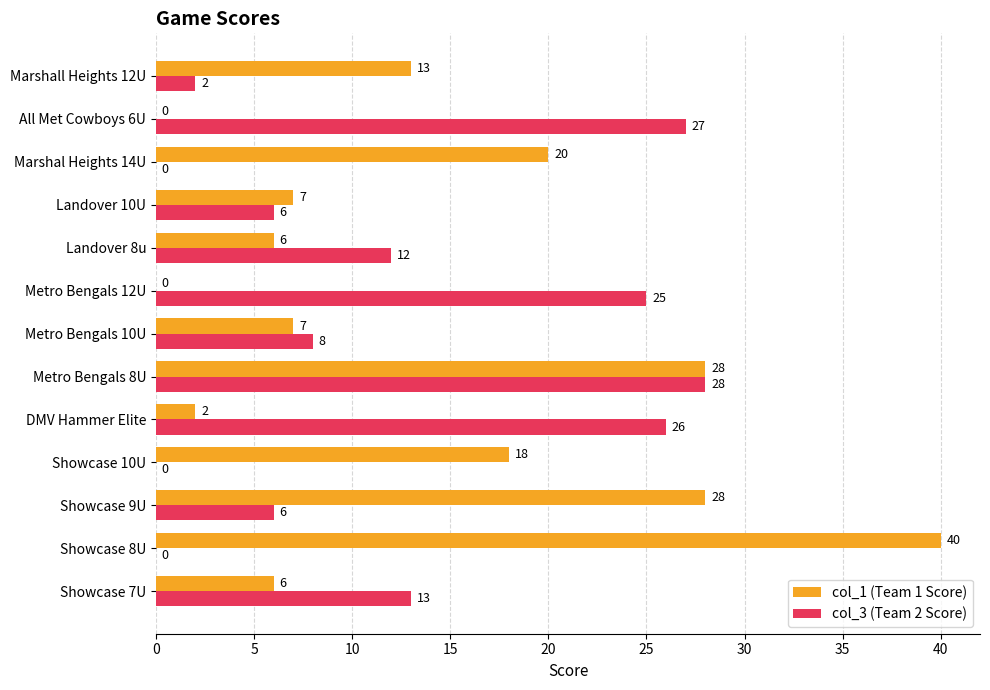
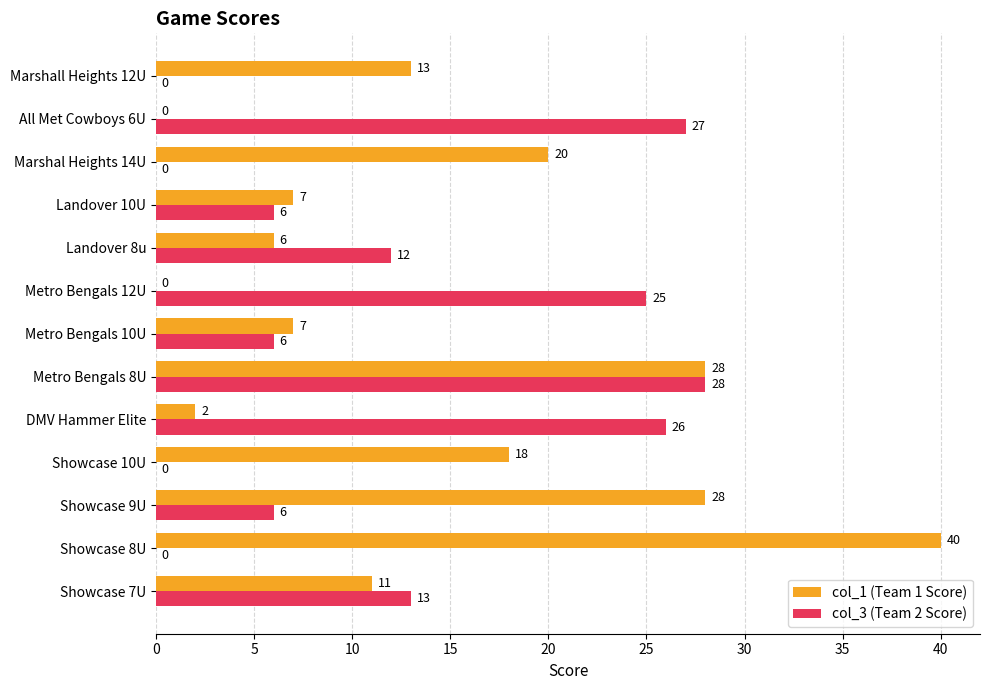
col_3 (Team 2 Score), Marshall Heights 12U: 2 -> 0
col_3 (Team 2 Score), Metro Bengals 10U: 8 -> 6
col_1 (Team 1 Score), Showcase 7U: 6 -> 11
